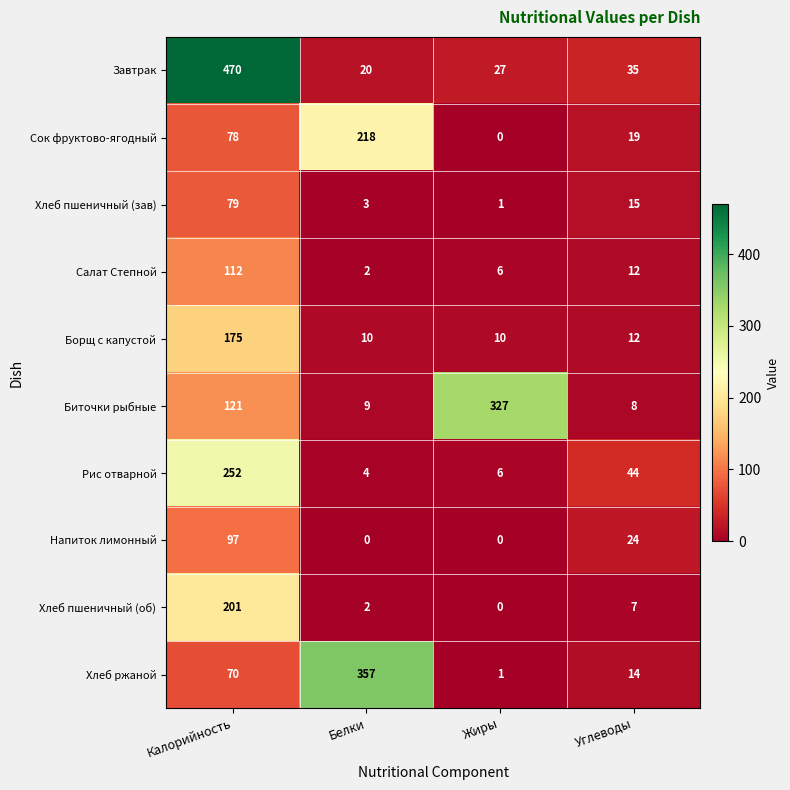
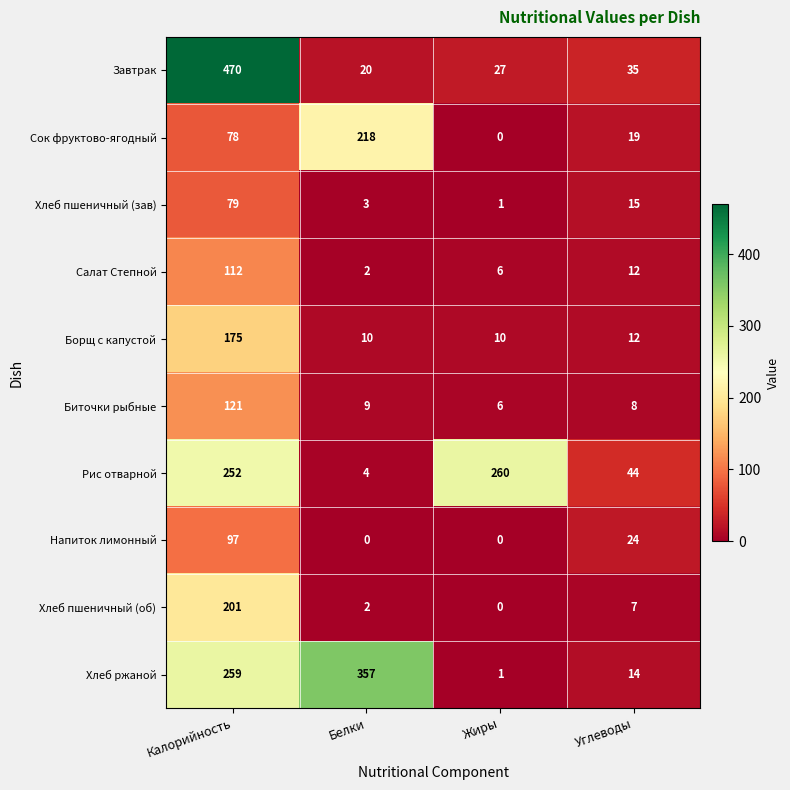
Биточки рыбные, Жиры: 327 -> 6
Рис отварной, Жиры: 6 -> 260
Хлеб ржаной, Калорийность: 70 -> 259
